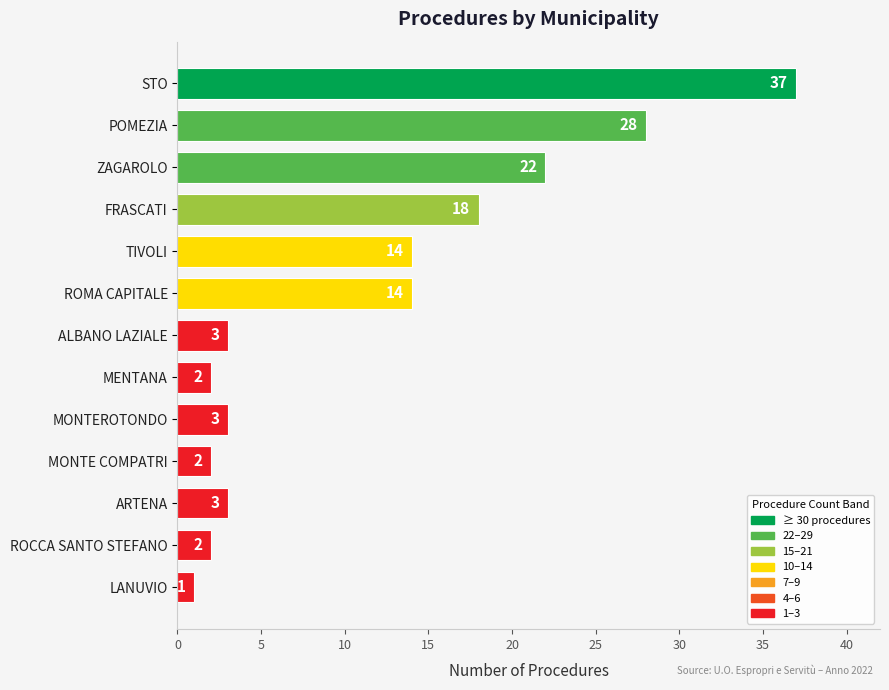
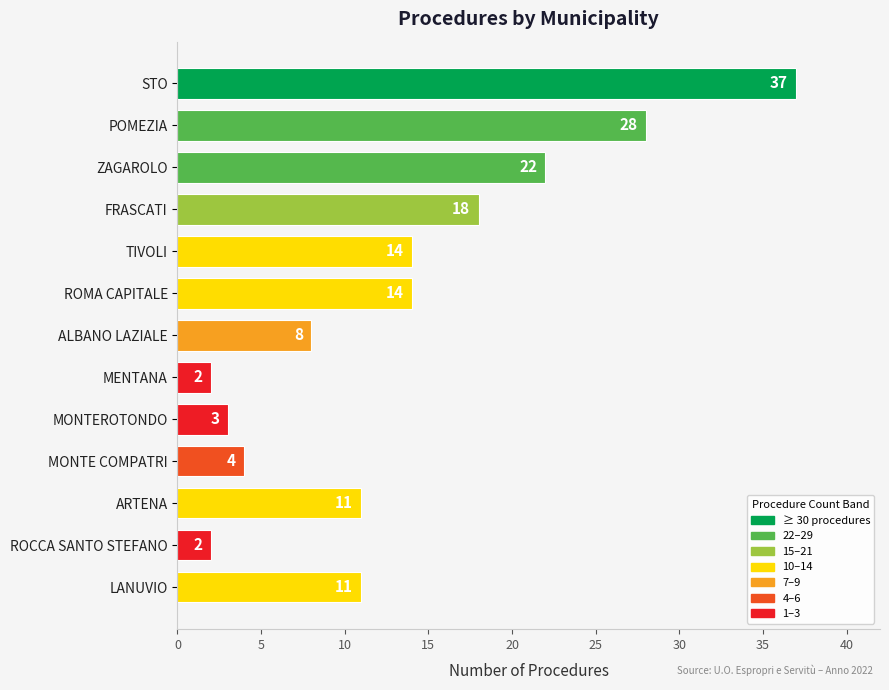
ALBANO LAZIALE: 3 -> 8
MONTE COMPATRI: 2 -> 4
ARTENA: 3 -> 11
LANUVIO: 1 -> 11
